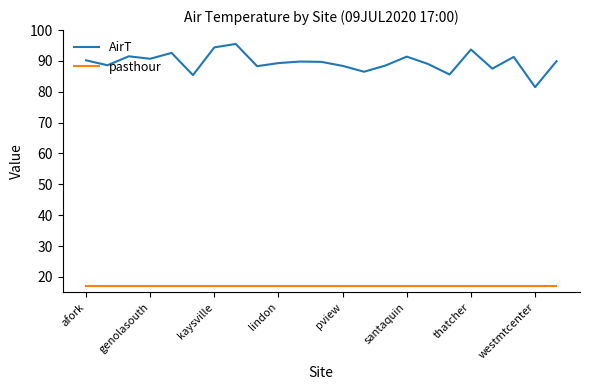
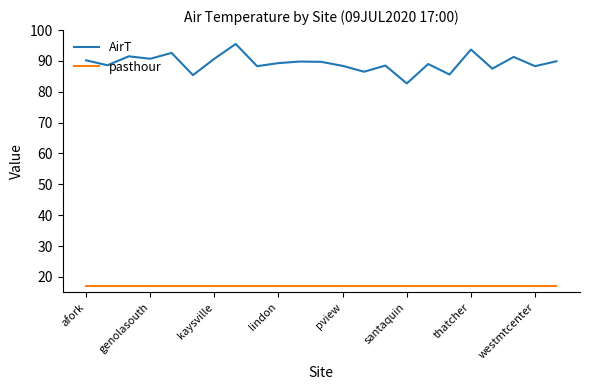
AirT, kaysville: 94 -> 91
AirT, santaquin: 91 -> 83
AirT, westmtcenter: 82 -> 88
